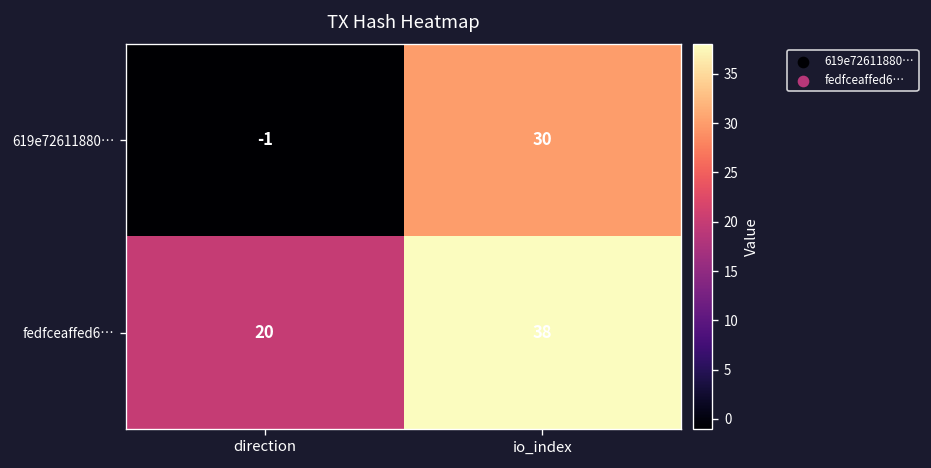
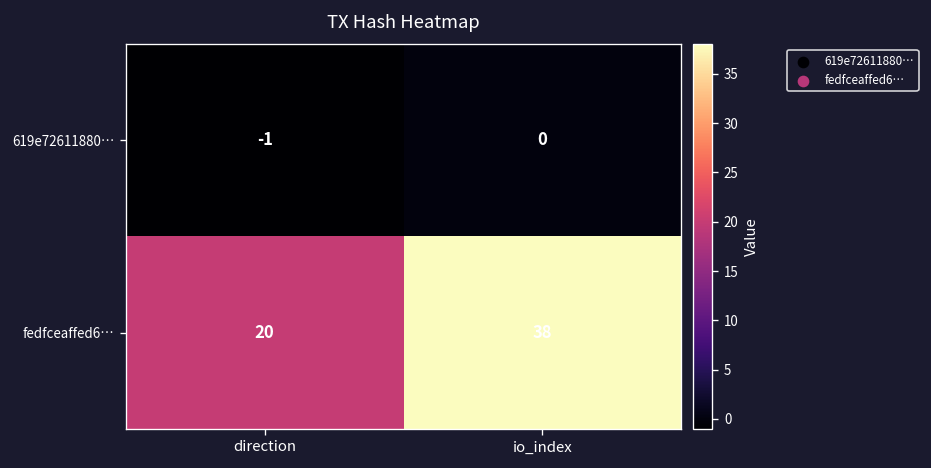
619e72611880…, io_index: 30 -> 0
